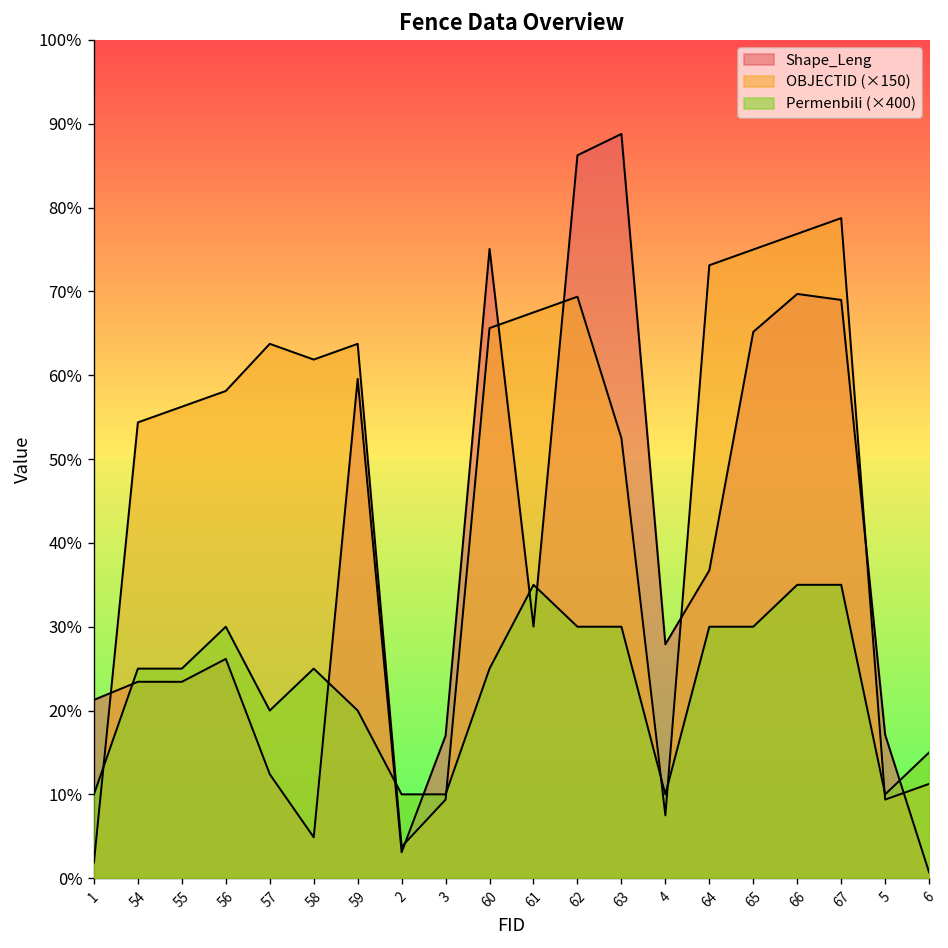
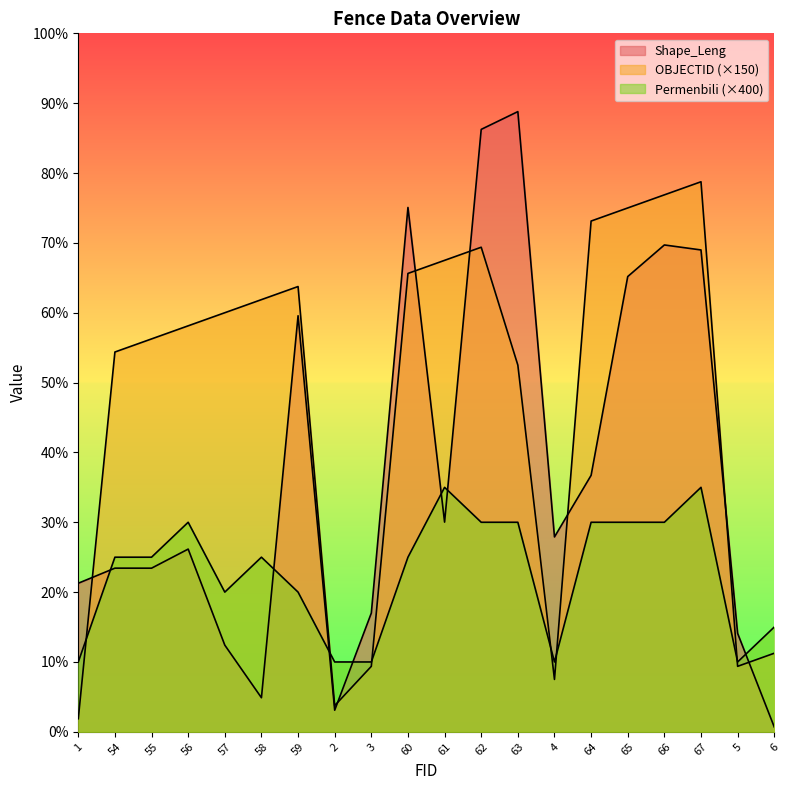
OBJECTID (×150), 57: 64% -> 60%
Permenbili (×400), 66: 35% -> 30%
Shape_Leng, 5: 17% -> 14%
